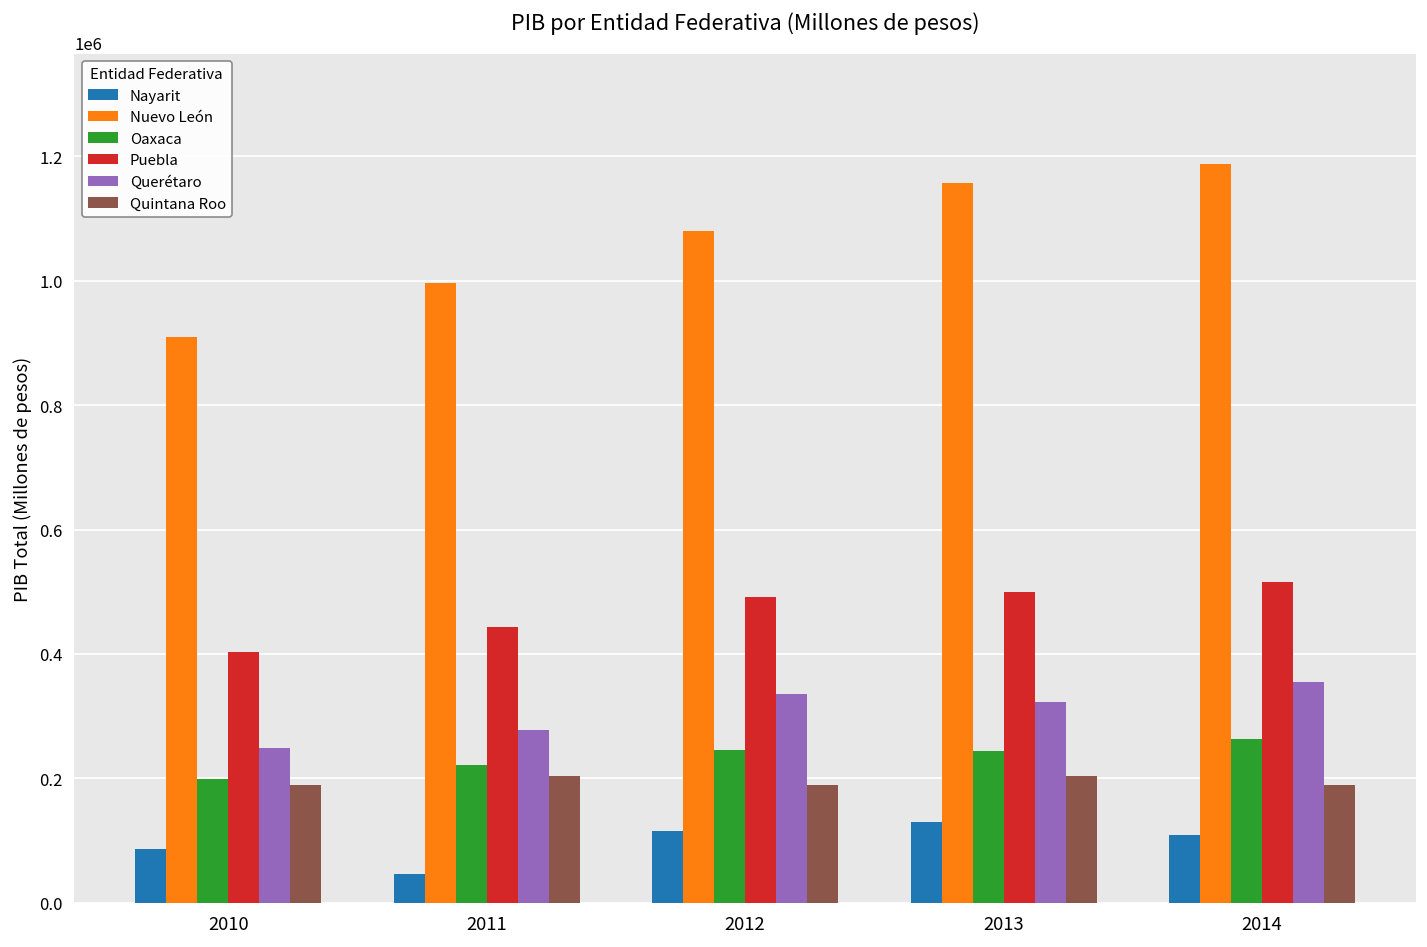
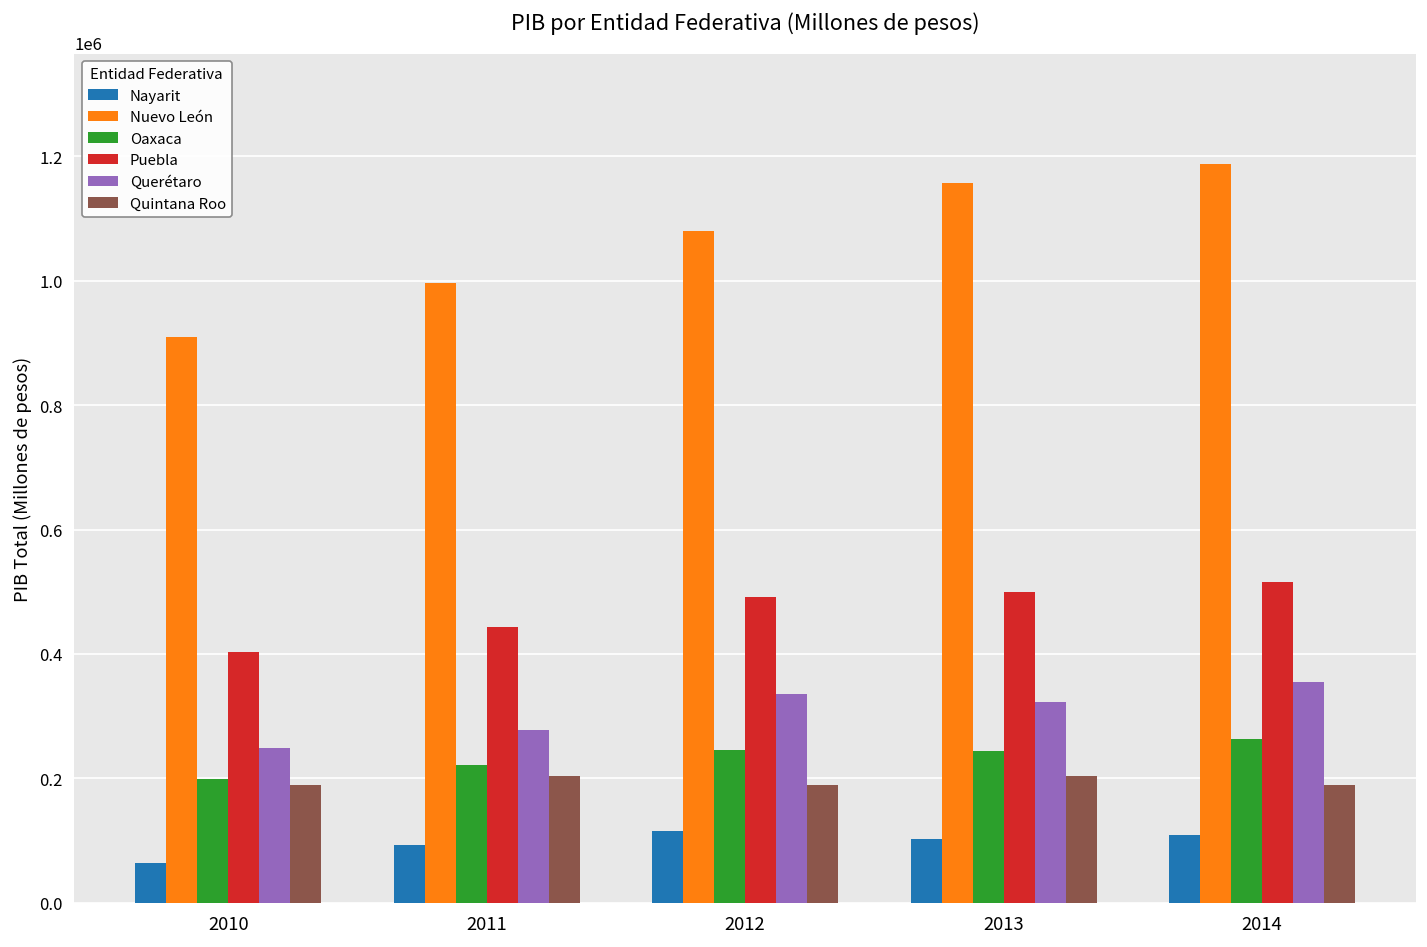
Nayarit, 2010: 90000 -> 60000
Nayarit, 2011: 50000 -> 90000
Nayarit, 2013: 130000 -> 100000
